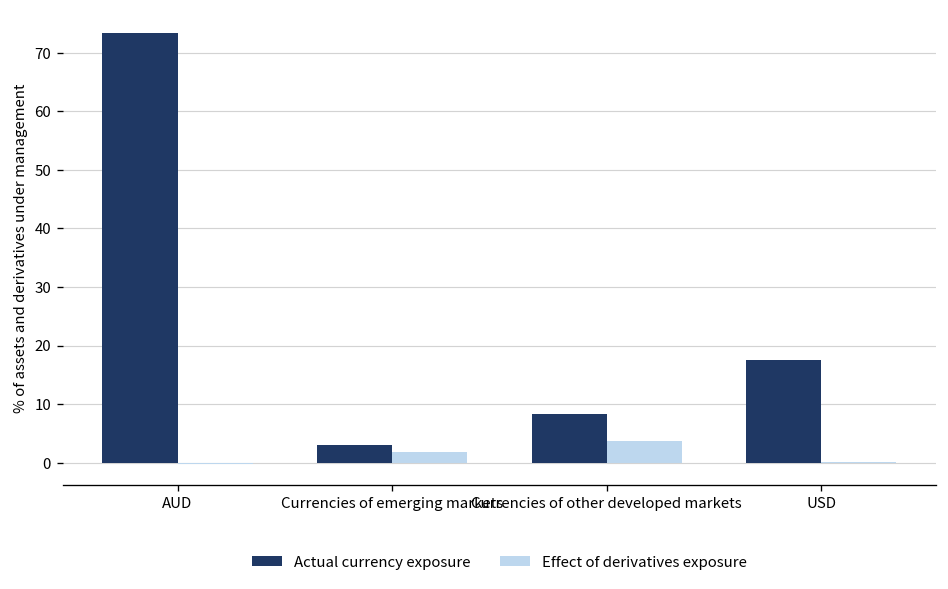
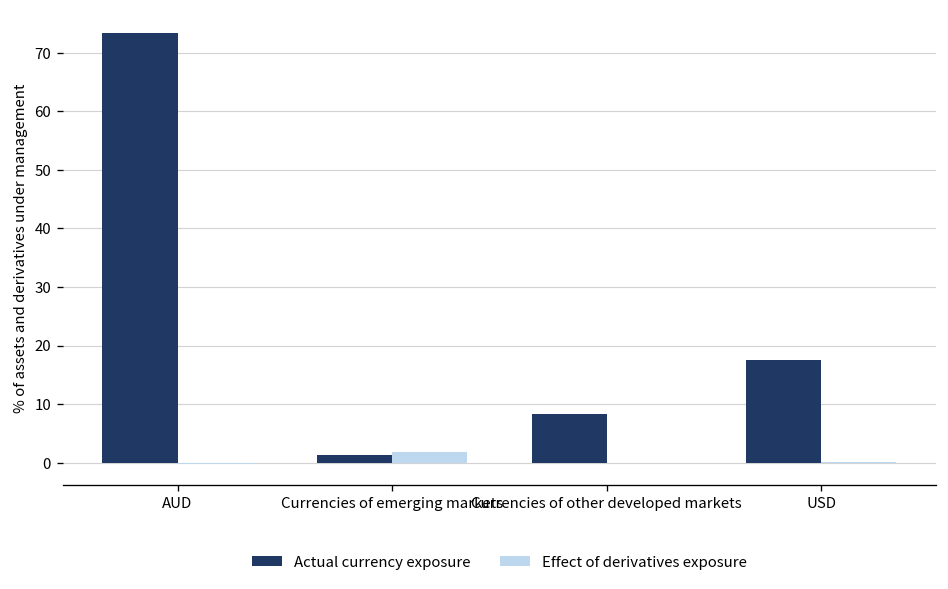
Actual currency exposure, Currencies of emerging markets: 3 -> 1
Effect of derivatives exposure, Currencies of other developed markets: 4 -> 0
